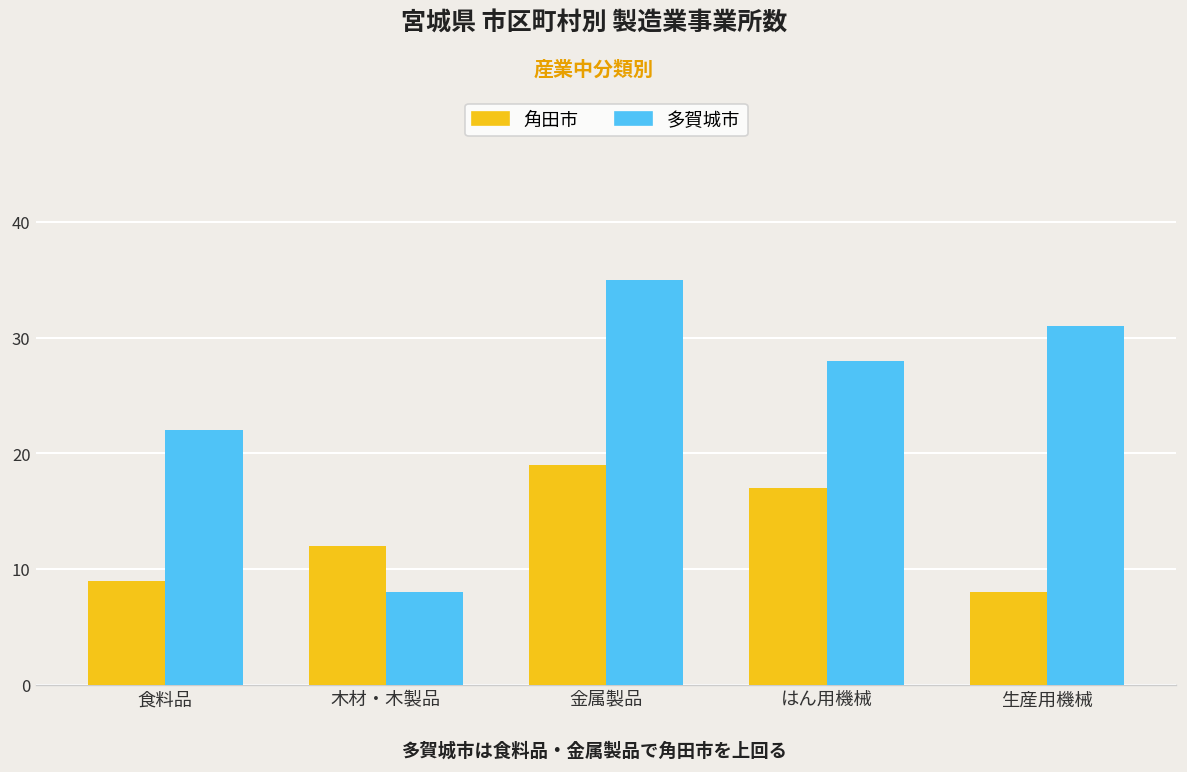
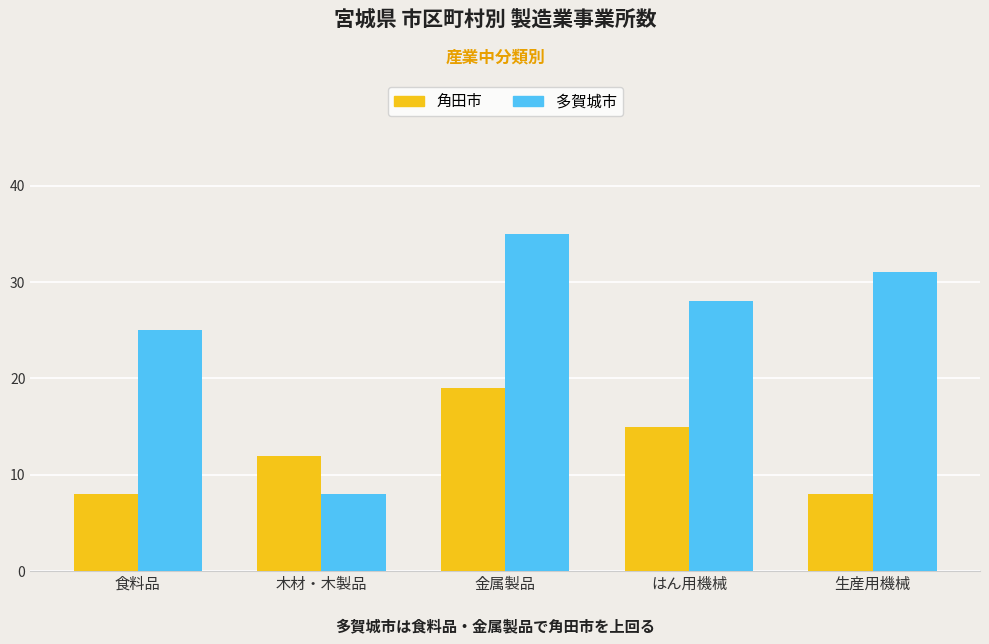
角田市, 食料品: 9 -> 8
多賀城市, 食料品: 22 -> 25
角田市, はん用機械: 17 -> 15
